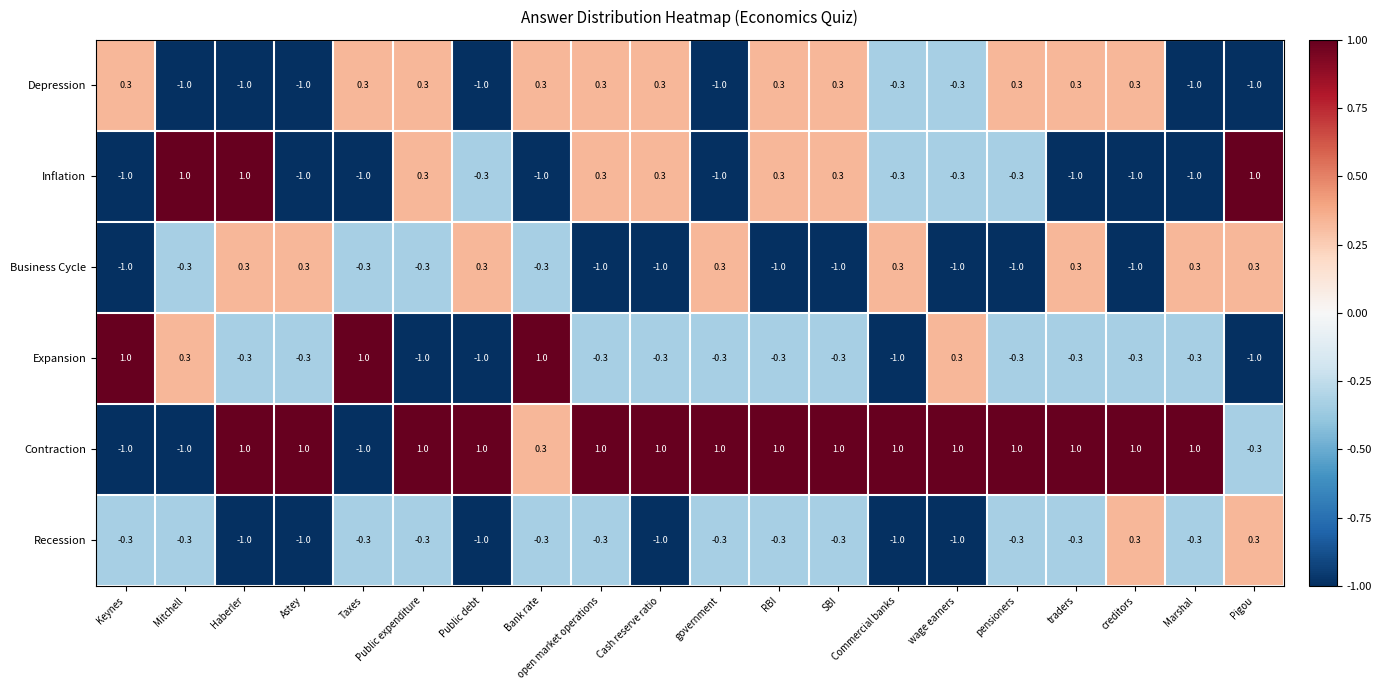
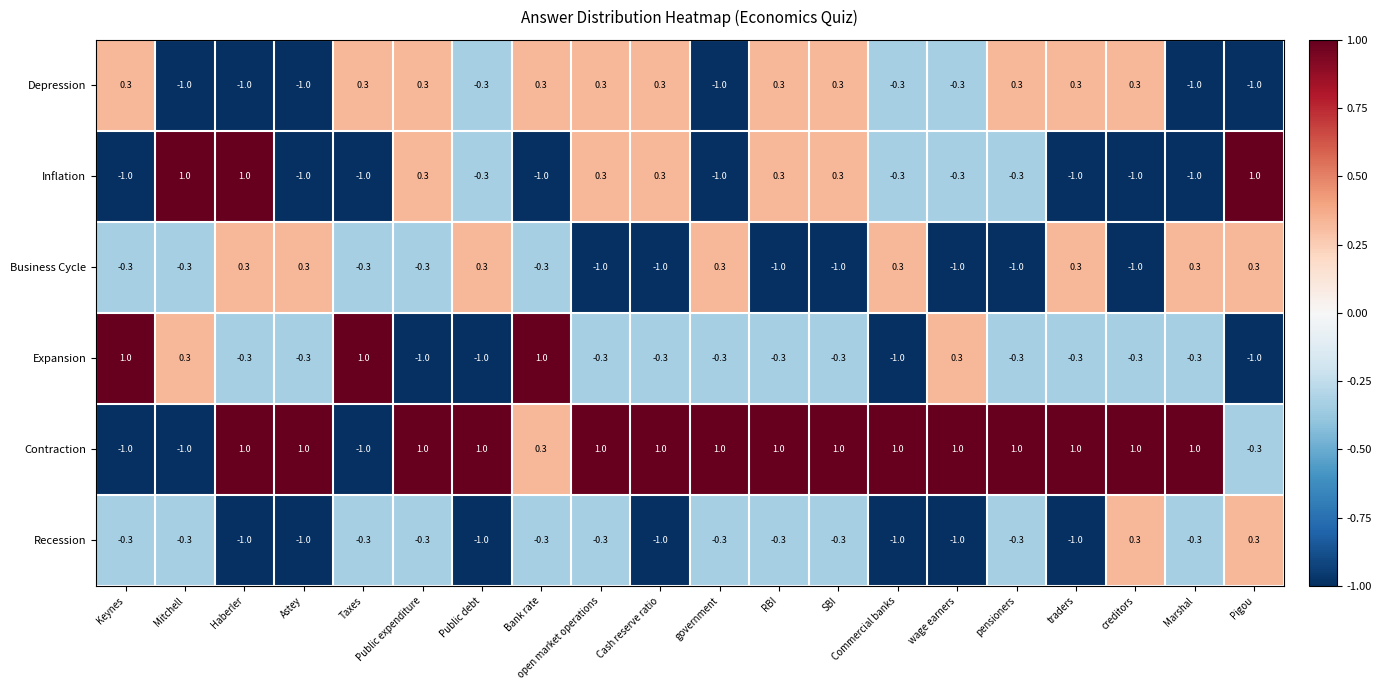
Depression, Public debt: -1.0 -> -0.3
Business Cycle, Keynes: -1.0 -> -0.3
Recession, traders: -0.3 -> -1.0
